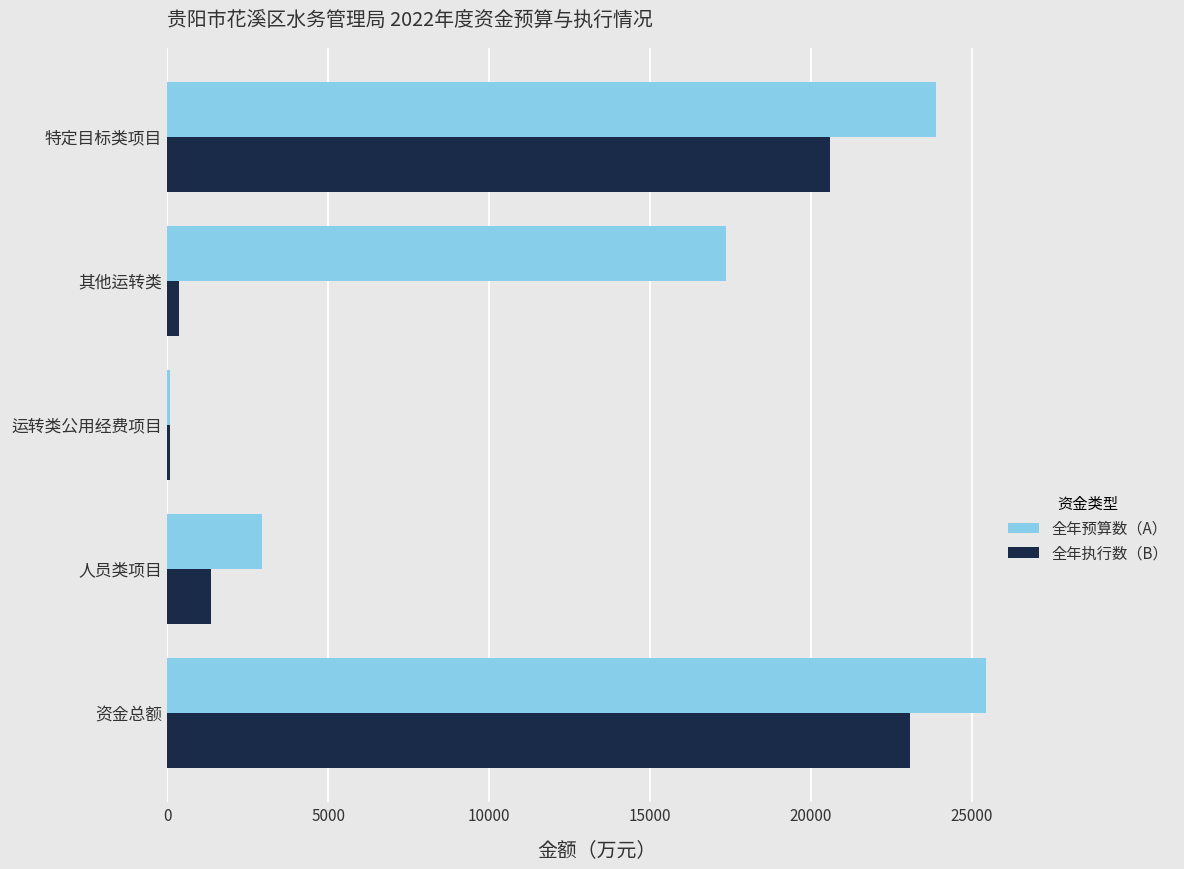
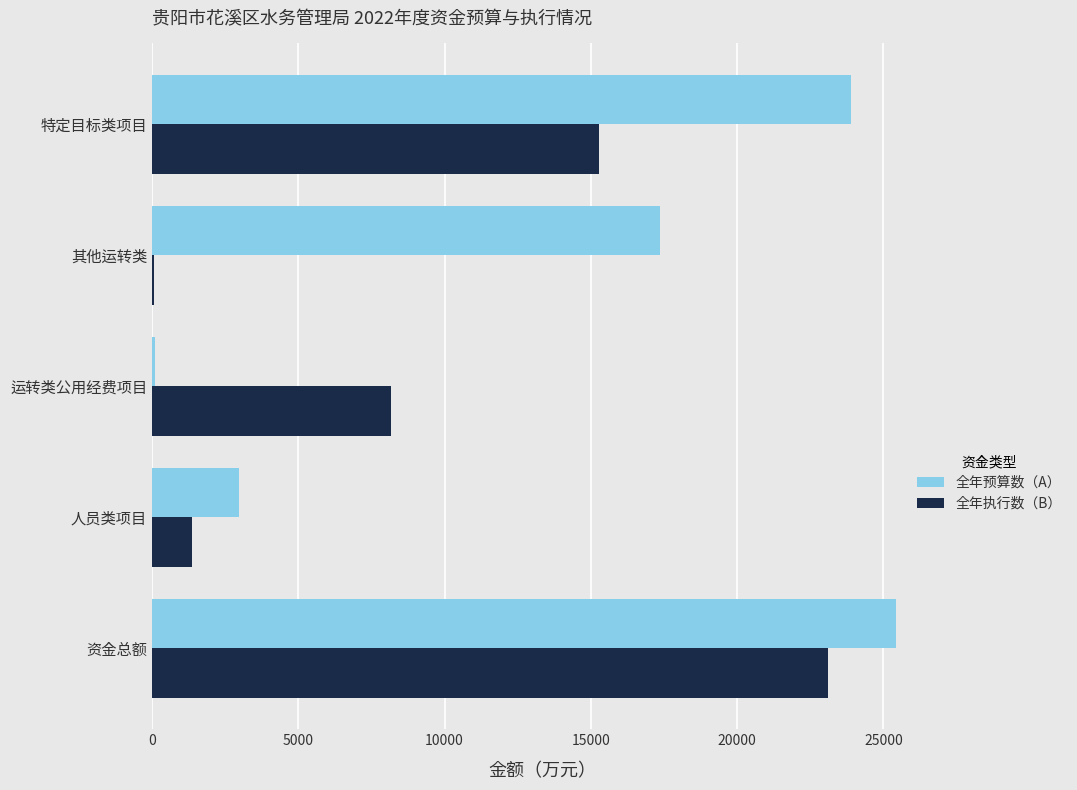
全年执行数（B）, 特定目标类项目: 20600 -> 15300
全年执行数（B）, 其他运转类: 400 -> 100
全年执行数（B）, 运转类公用经费项目: 100 -> 8200
